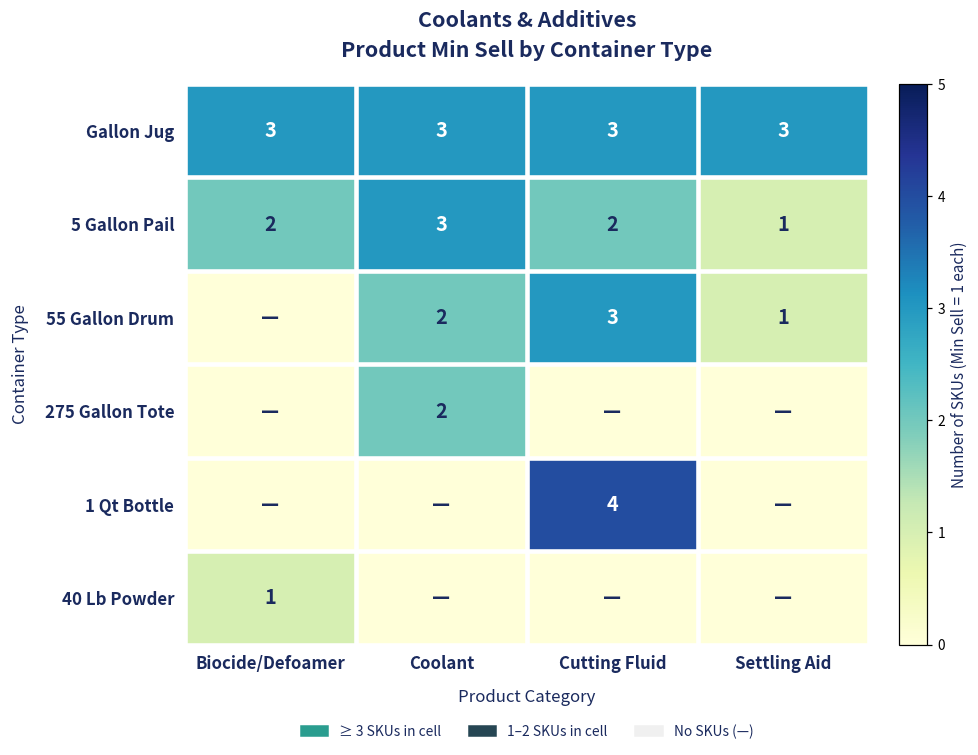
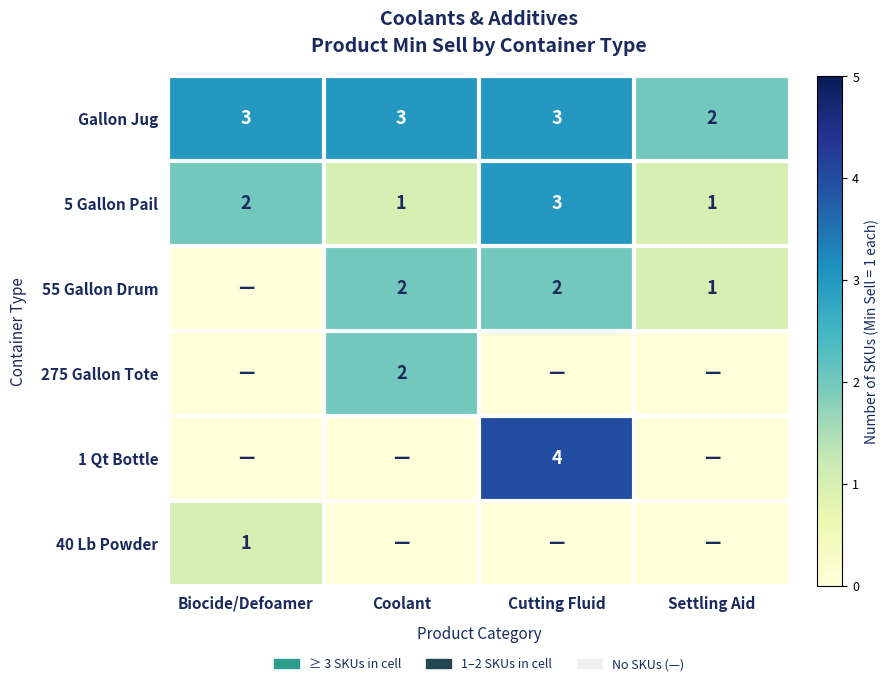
Gallon Jug, Settling Aid: 3 -> 2
5 Gallon Pail, Coolant: 3 -> 1
5 Gallon Pail, Cutting Fluid: 2 -> 3
55 Gallon Drum, Cutting Fluid: 3 -> 2
